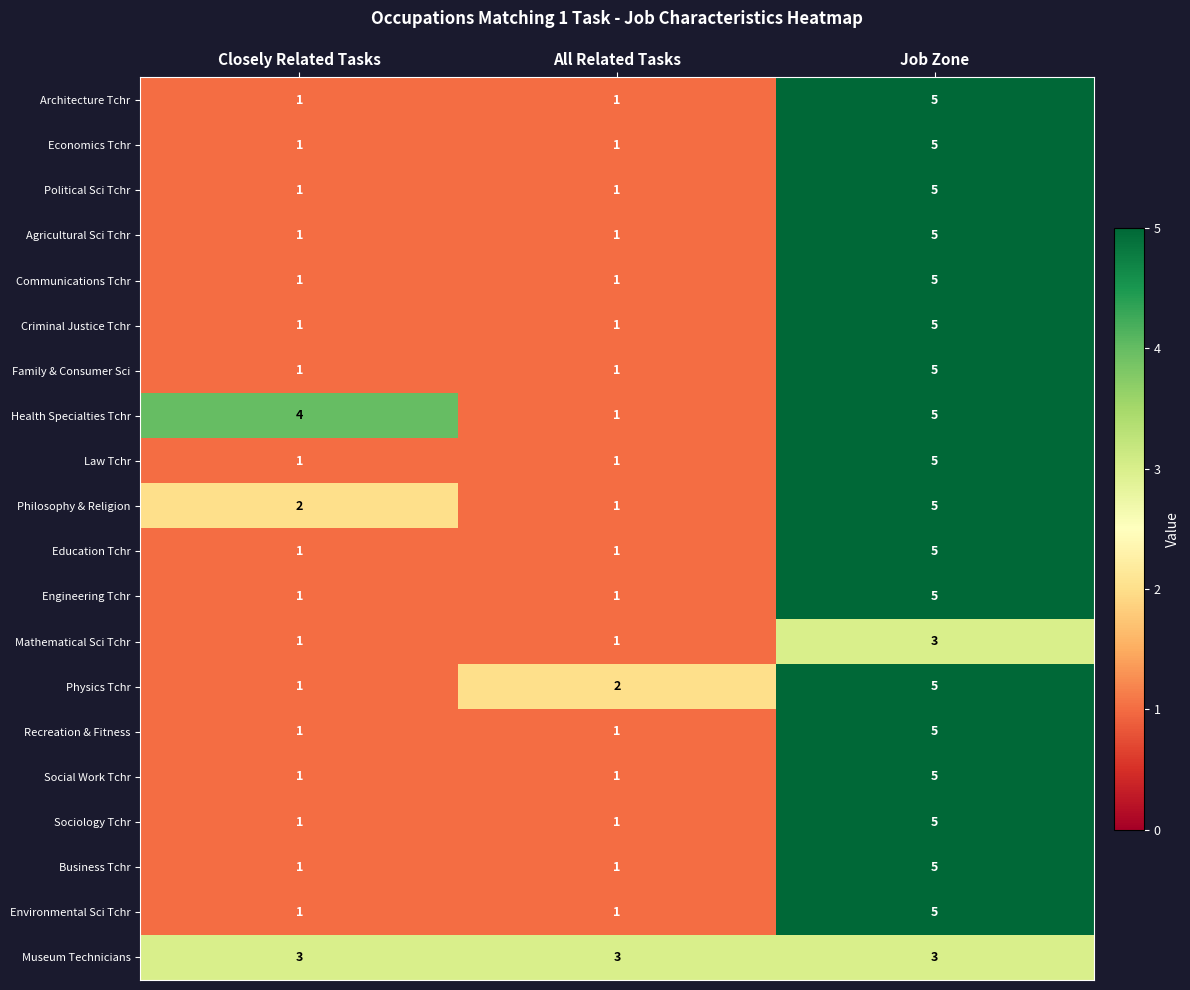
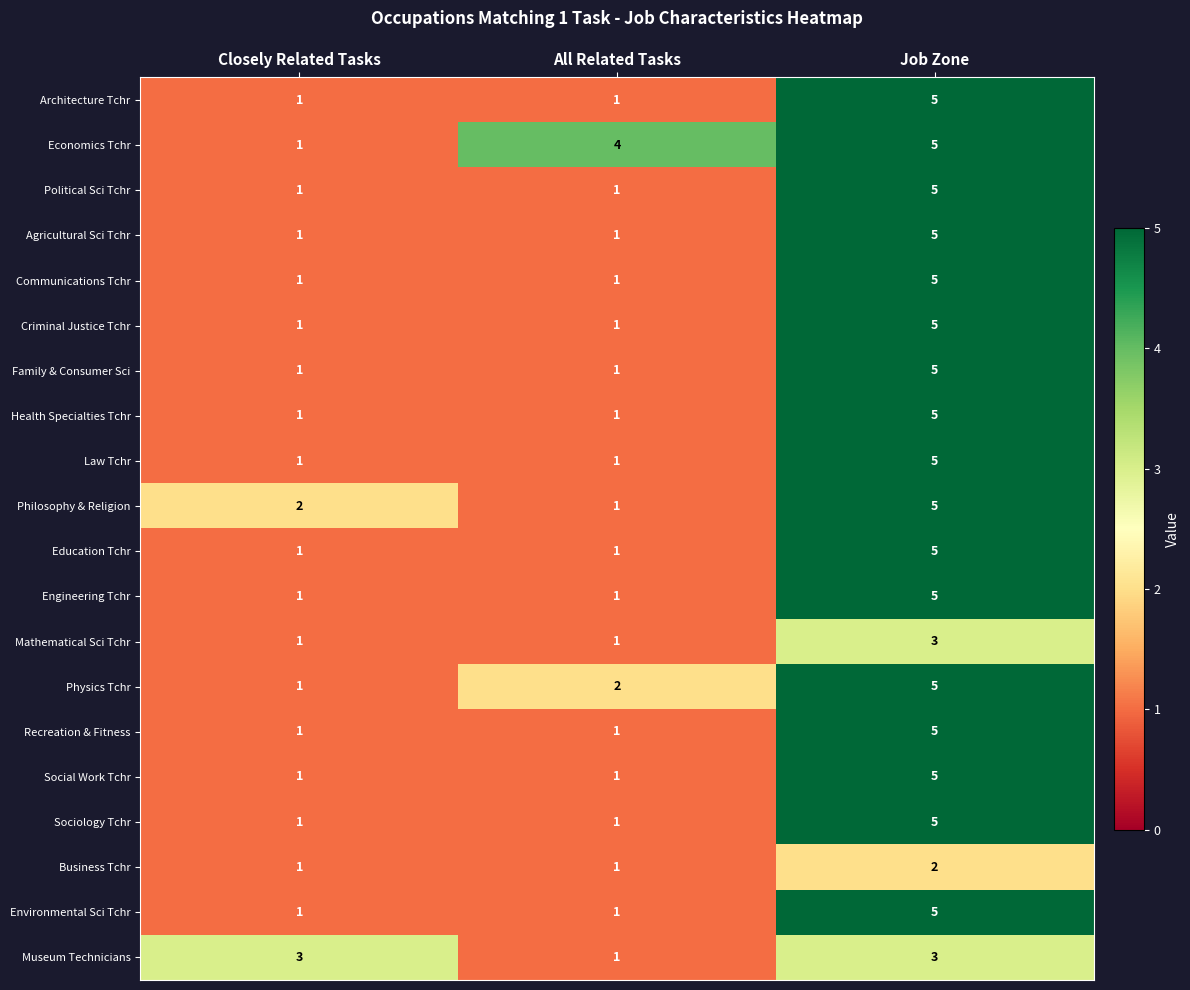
Economics Tchr, All Related Tasks: 1 -> 4
Health Specialties Tchr, Closely Related Tasks: 4 -> 1
Business Tchr, Job Zone: 5 -> 2
Museum Technicians, All Related Tasks: 3 -> 1
